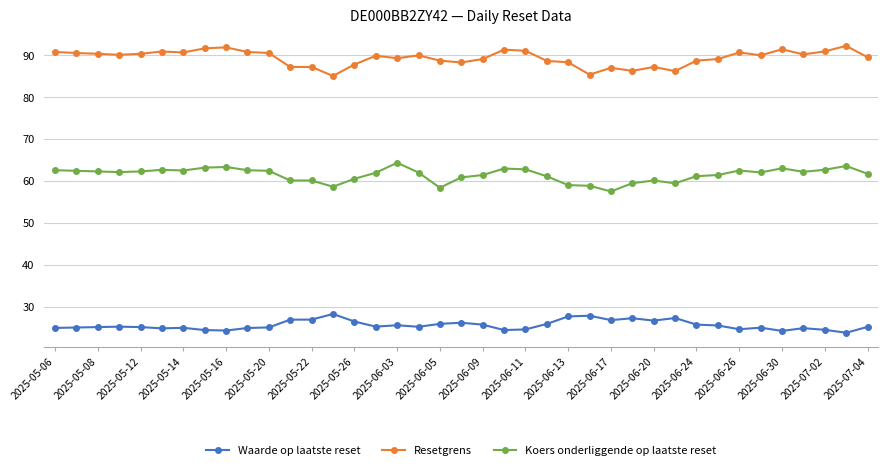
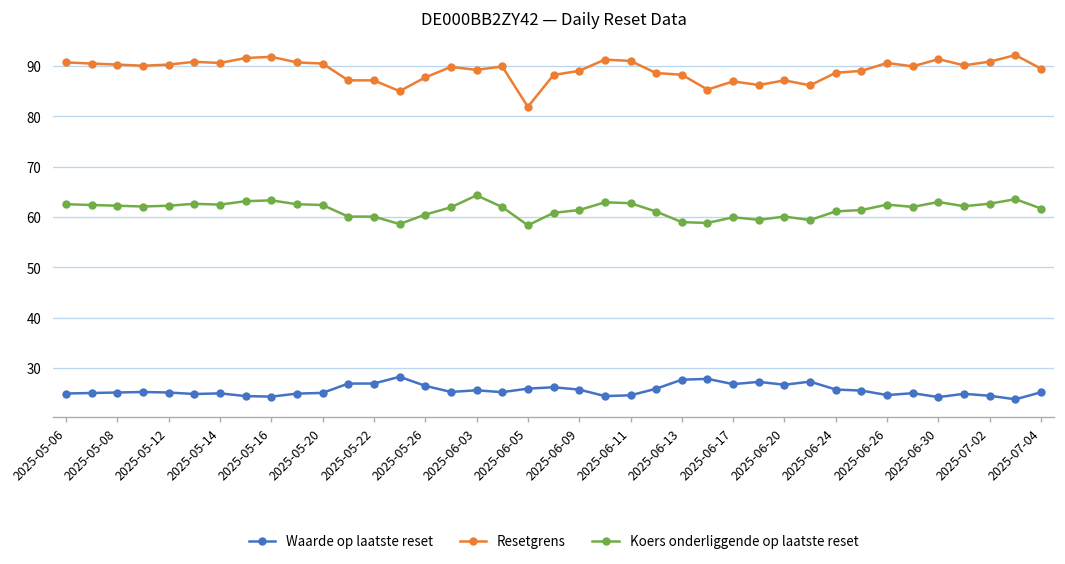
Resetgrens, 2025-06-05: 89 -> 82
Koers onderliggende op laatste reset, 2025-06-17: 57 -> 60
